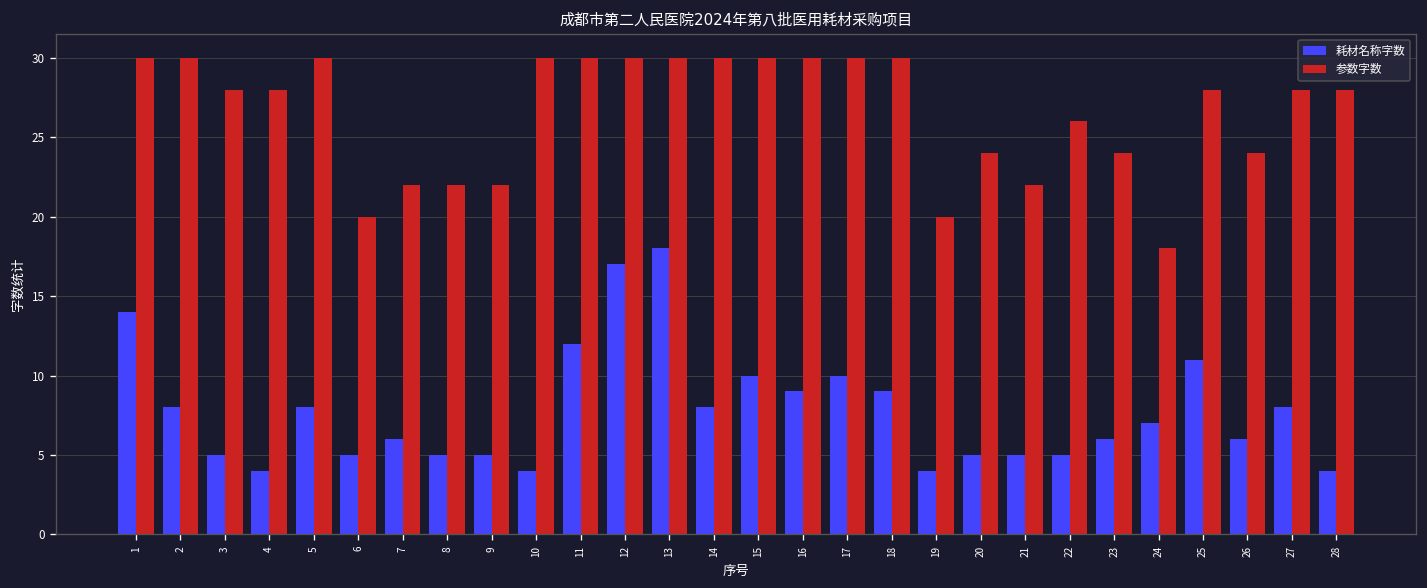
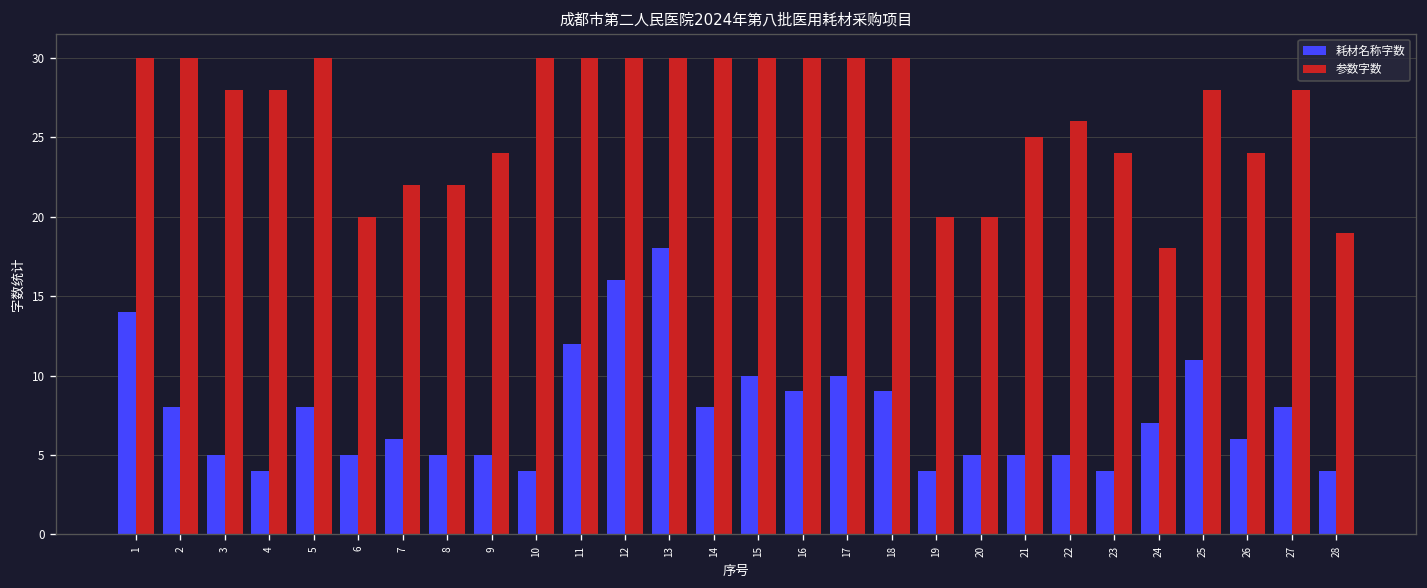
参数字数, 9: 22 -> 24
耗材名称字数, 12: 17 -> 16
参数字数, 20: 24 -> 20
参数字数, 21: 22 -> 25
耗材名称字数, 23: 6 -> 4
参数字数, 28: 28 -> 19
